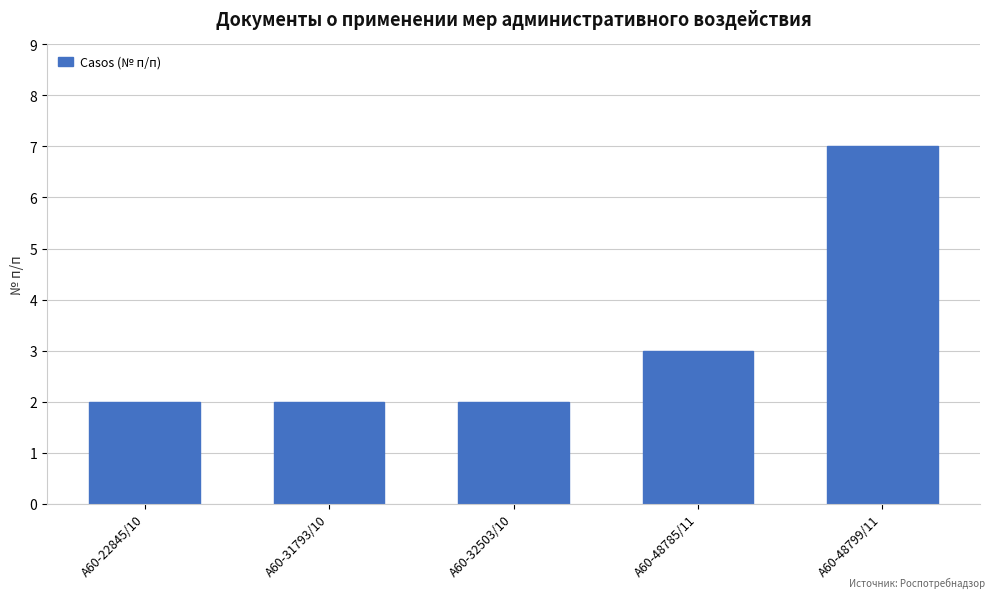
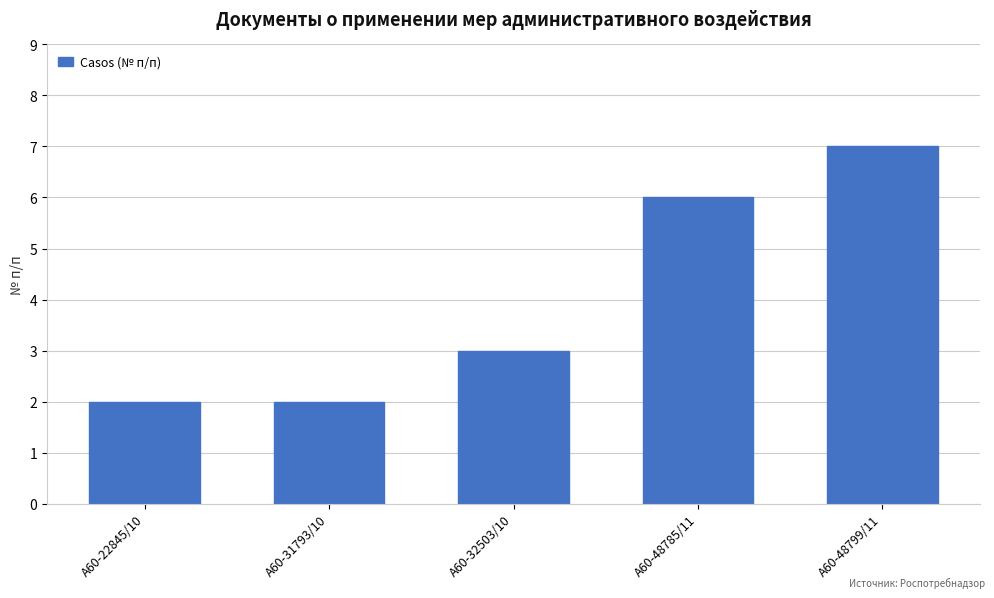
А60-32503/10: 2 -> 3
А60-48785/11: 3 -> 6
